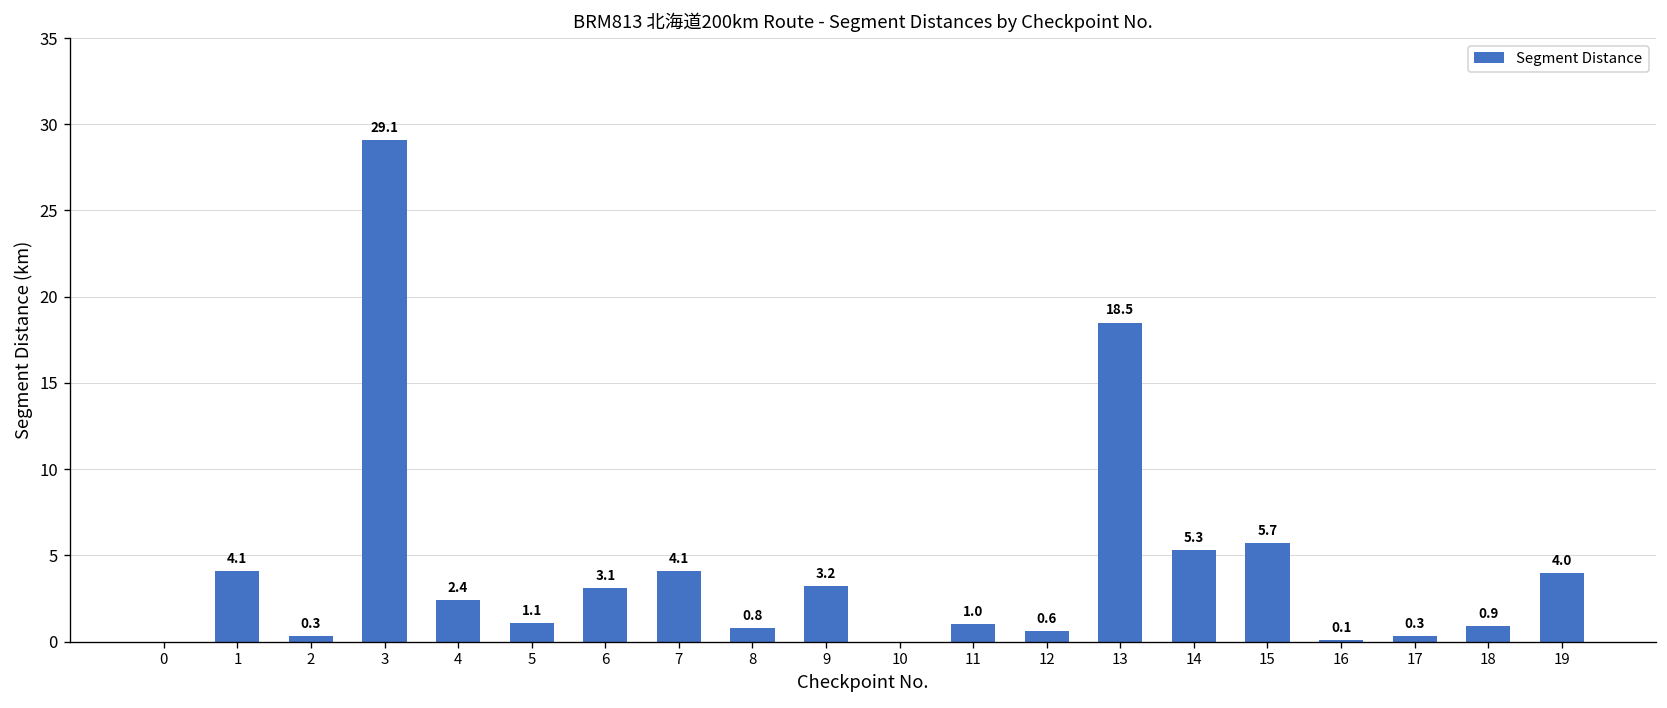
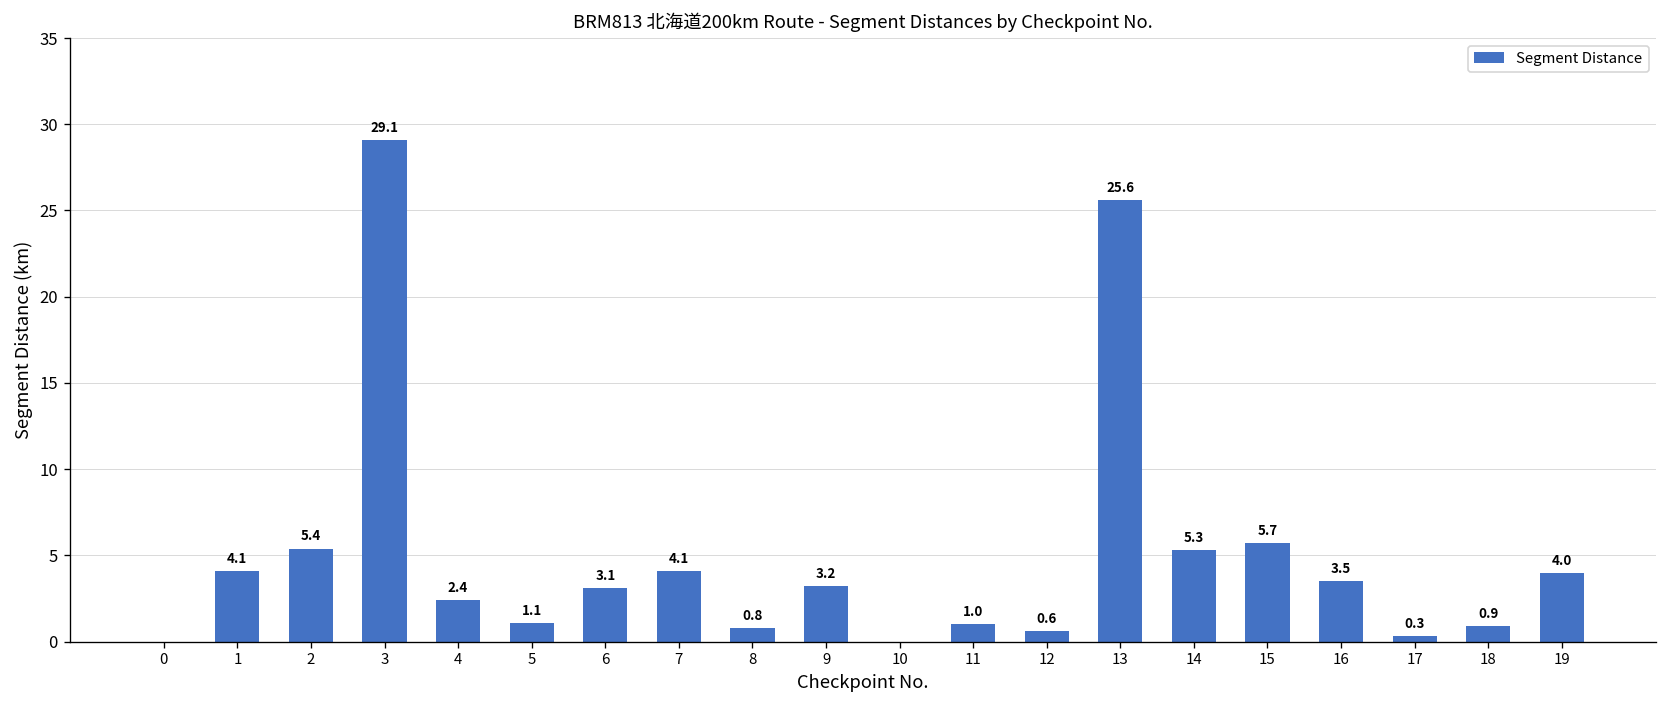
2: 0.3 -> 5.4
13: 18.5 -> 25.6
16: 0.1 -> 3.5
